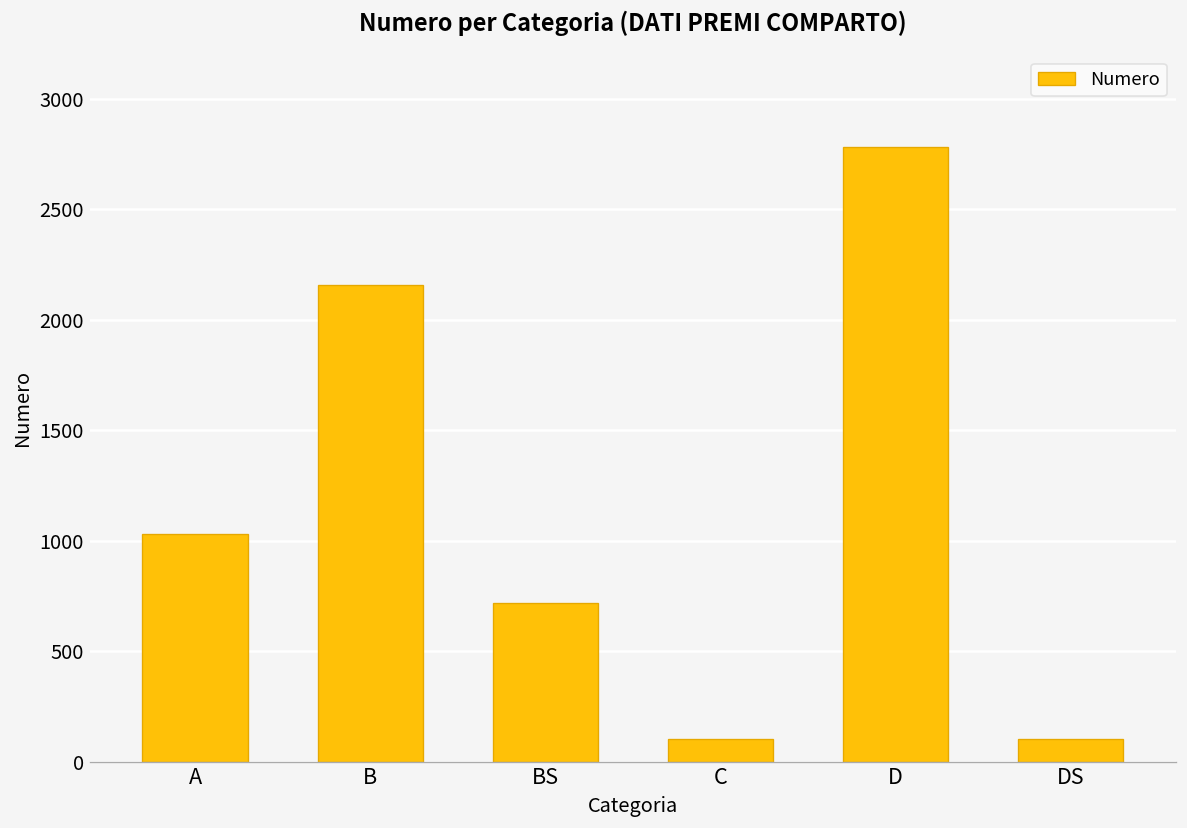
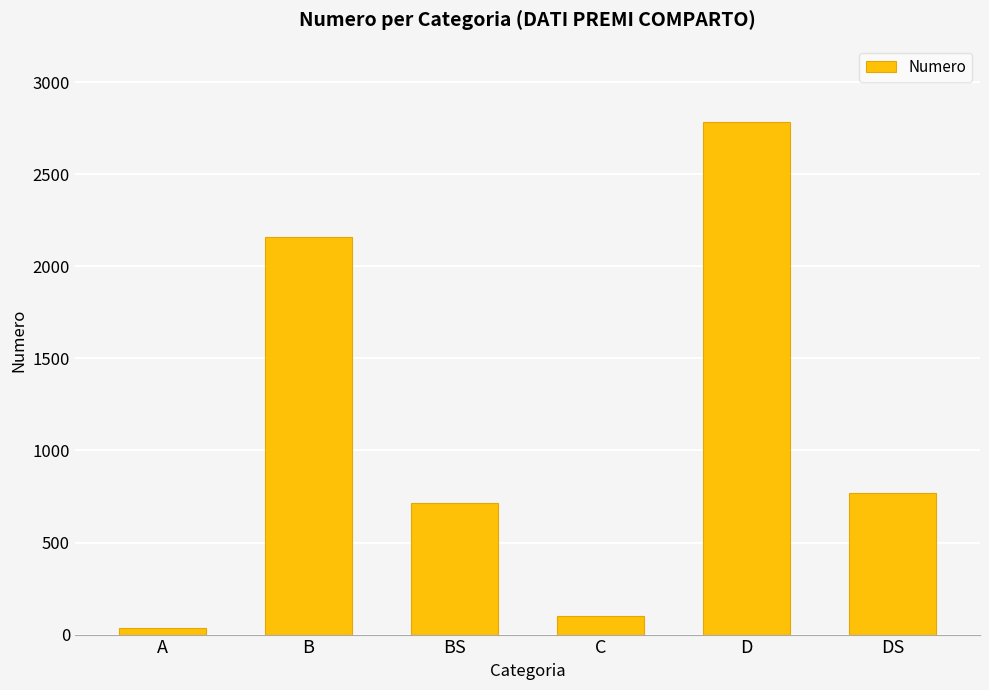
A: 1030 -> 40
DS: 100 -> 770
